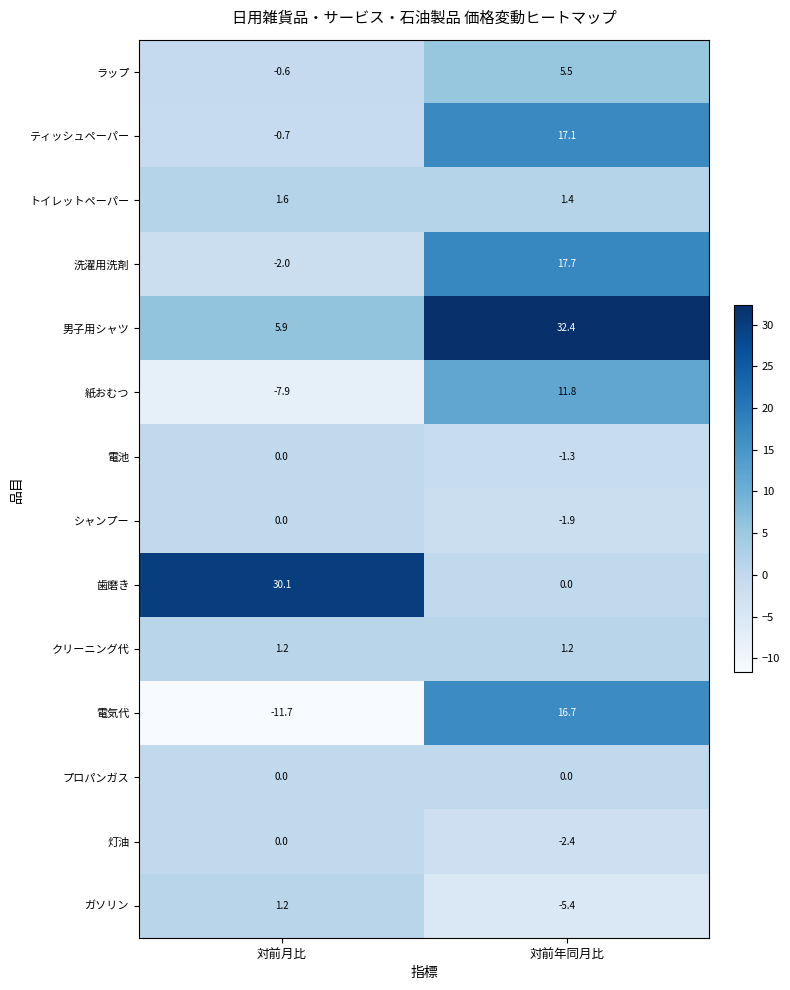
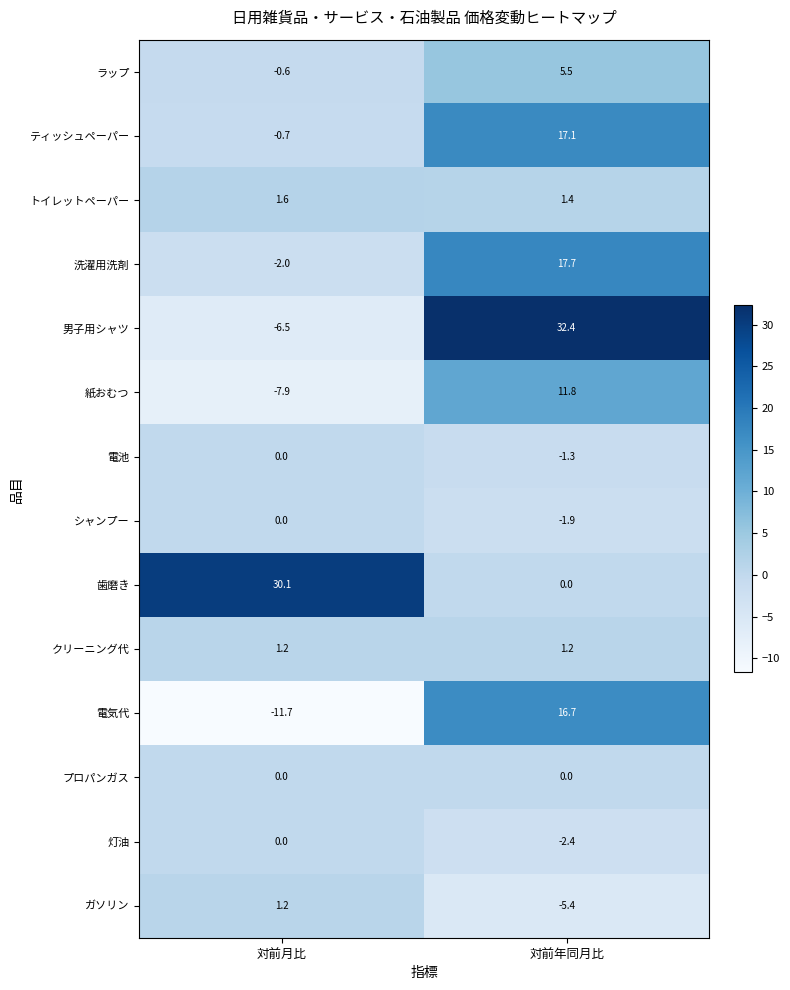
男子用シャツ, 対前月比: 5.9 -> -6.5
